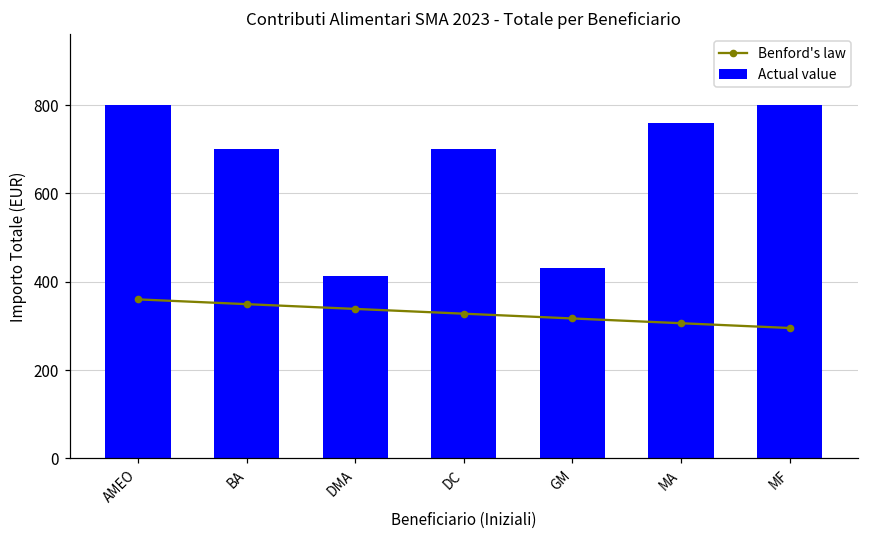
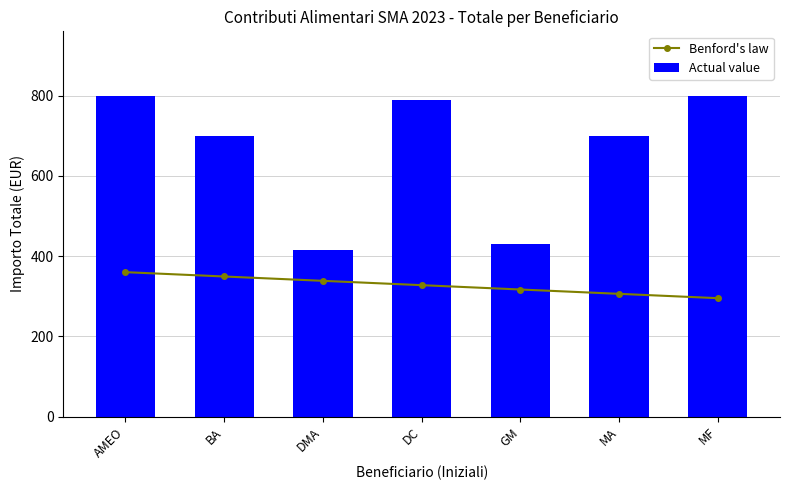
Actual value, DC: 700 -> 790
Actual value, MA: 760 -> 700
